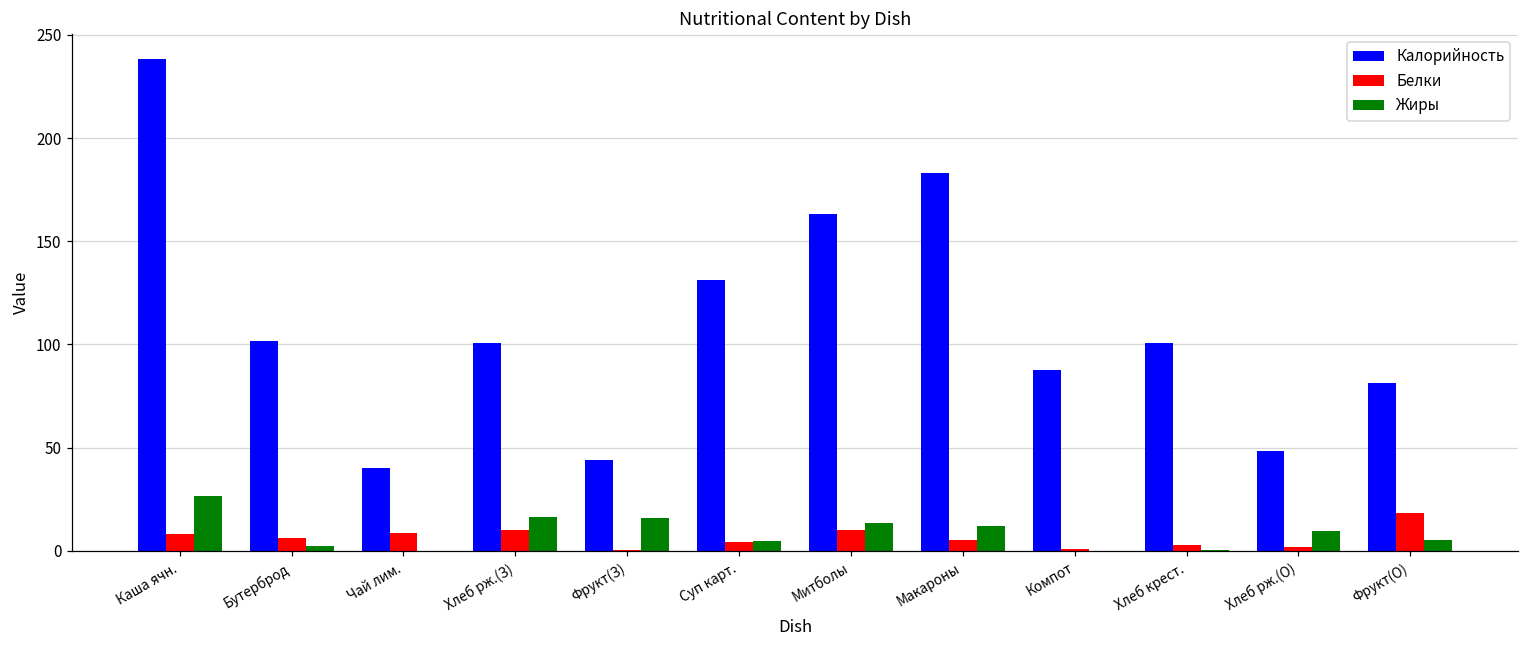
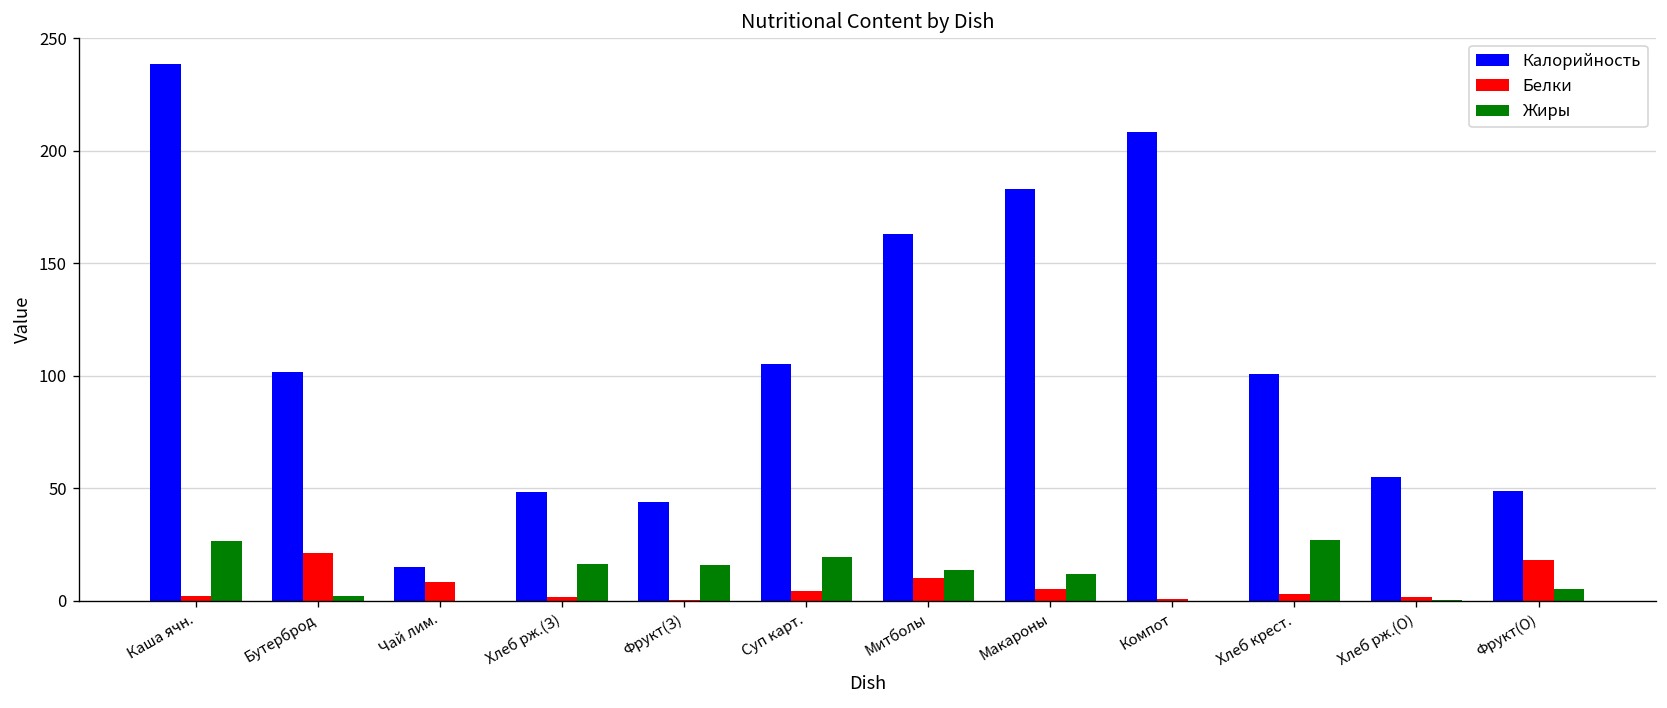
Белки, Каша ячн.: 8 -> 2
Белки, Бутерброд: 6 -> 21
Калорийность, Чай лим.: 40 -> 15
Калорийность, Хлеб рж.(З): 101 -> 48
Белки, Хлеб рж.(З): 10 -> 2
Калорийность, Суп карт.: 131 -> 105
Жиры, Суп карт.: 5 -> 19
Калорийность, Компот: 88 -> 208
Жиры, Хлеб крест.: 0 -> 27
Калорийность, Хлеб рж.(О): 48 -> 55
Жиры, Хлеб рж.(О): 10 -> 0
Калорийность, Фрукт(О): 81 -> 49
